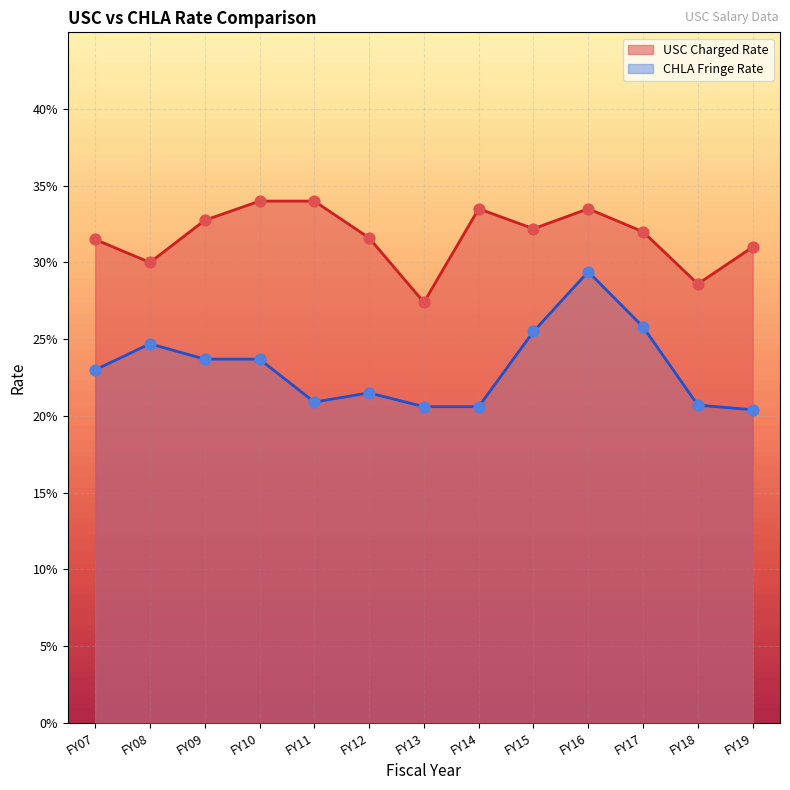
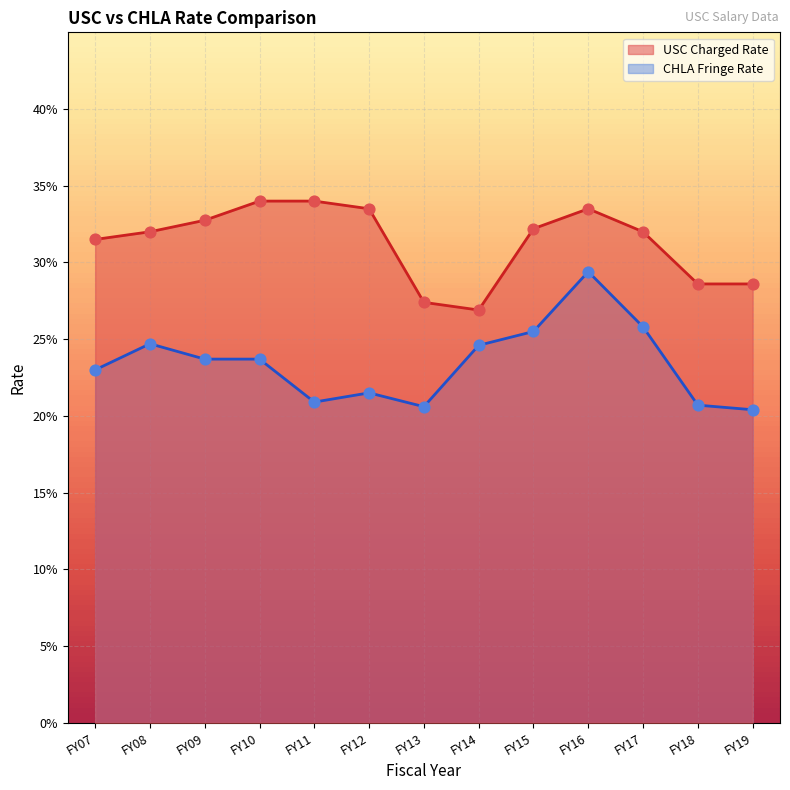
USC Charged Rate, FY08: 30.0% -> 32.0%
USC Charged Rate, FY12: 31.6% -> 33.5%
USC Charged Rate, FY14: 33.5% -> 26.9%
CHLA Fringe Rate, FY14: 20.6% -> 24.6%
USC Charged Rate, FY19: 31.0% -> 28.6%
